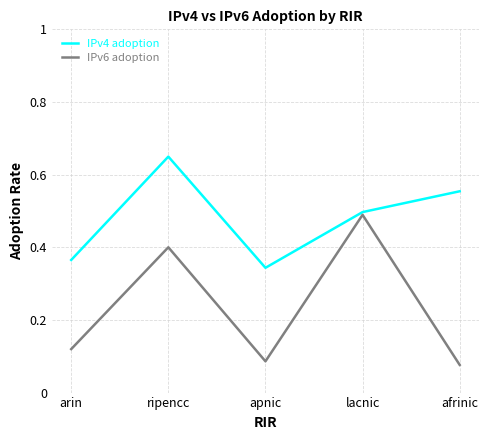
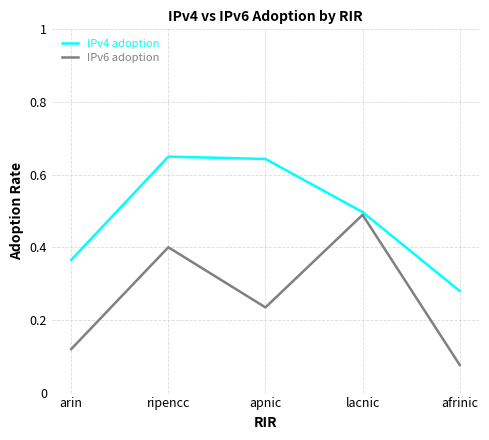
IPv4 adoption, apnic: 0.34 -> 0.64
IPv6 adoption, apnic: 0.09 -> 0.23
IPv4 adoption, afrinic: 0.55 -> 0.28
